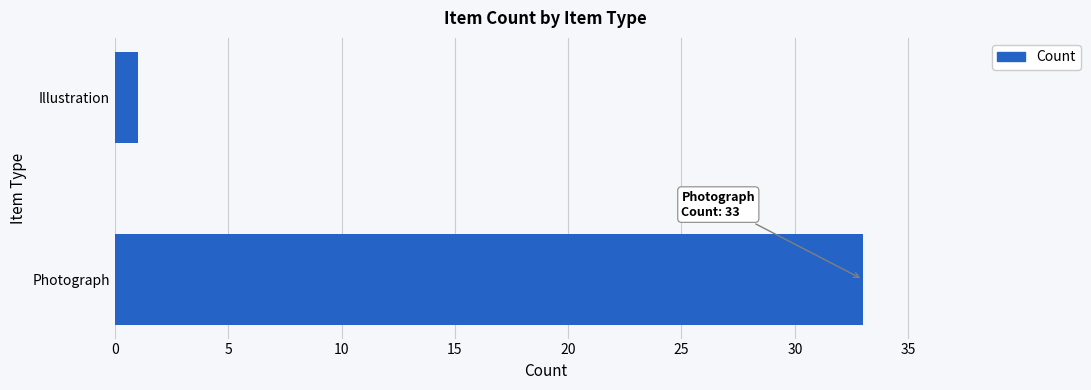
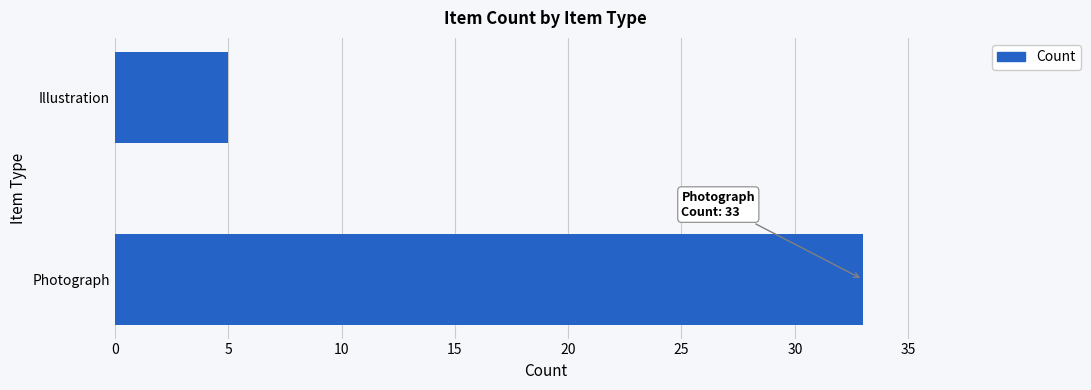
Illustration: 1 -> 5
